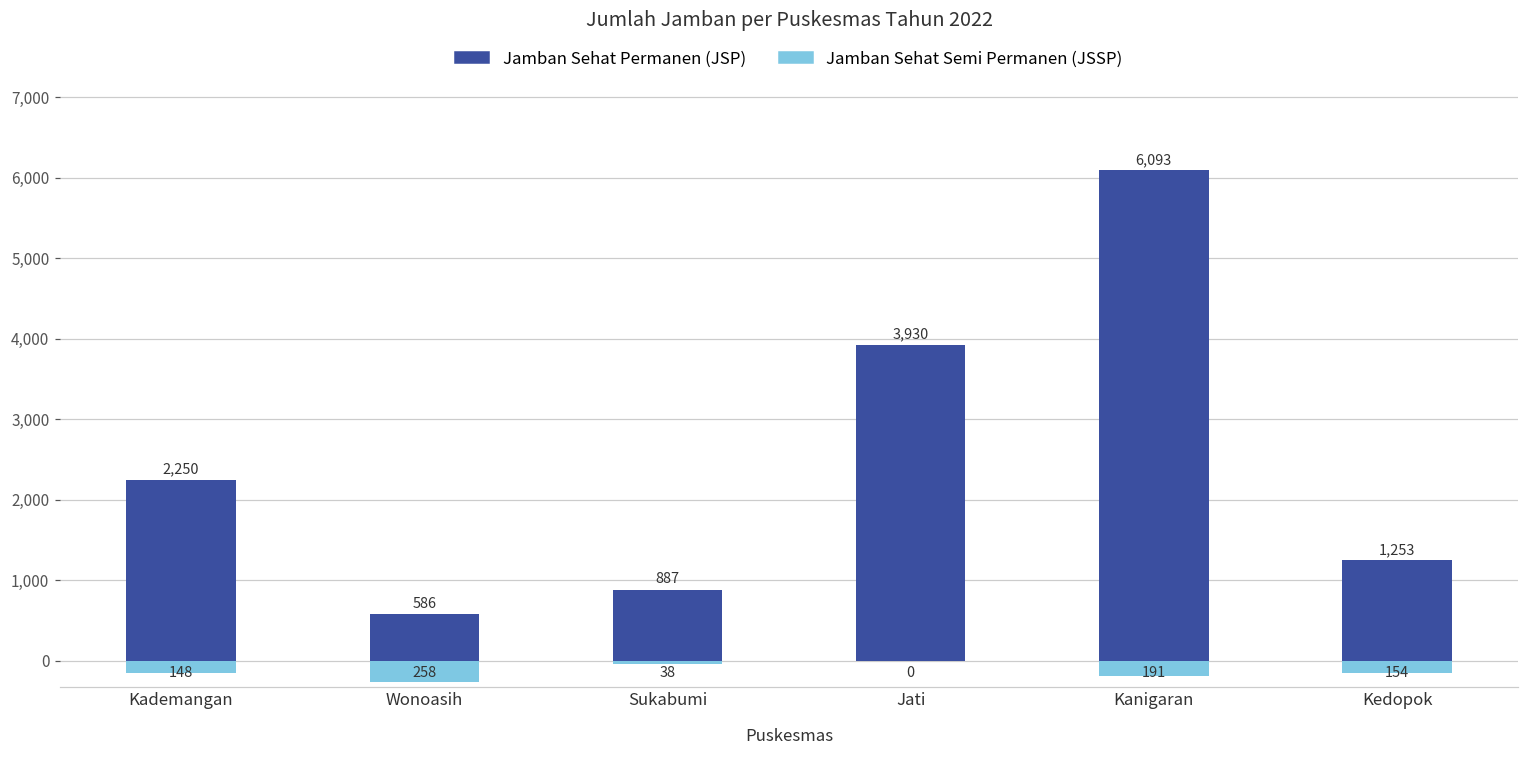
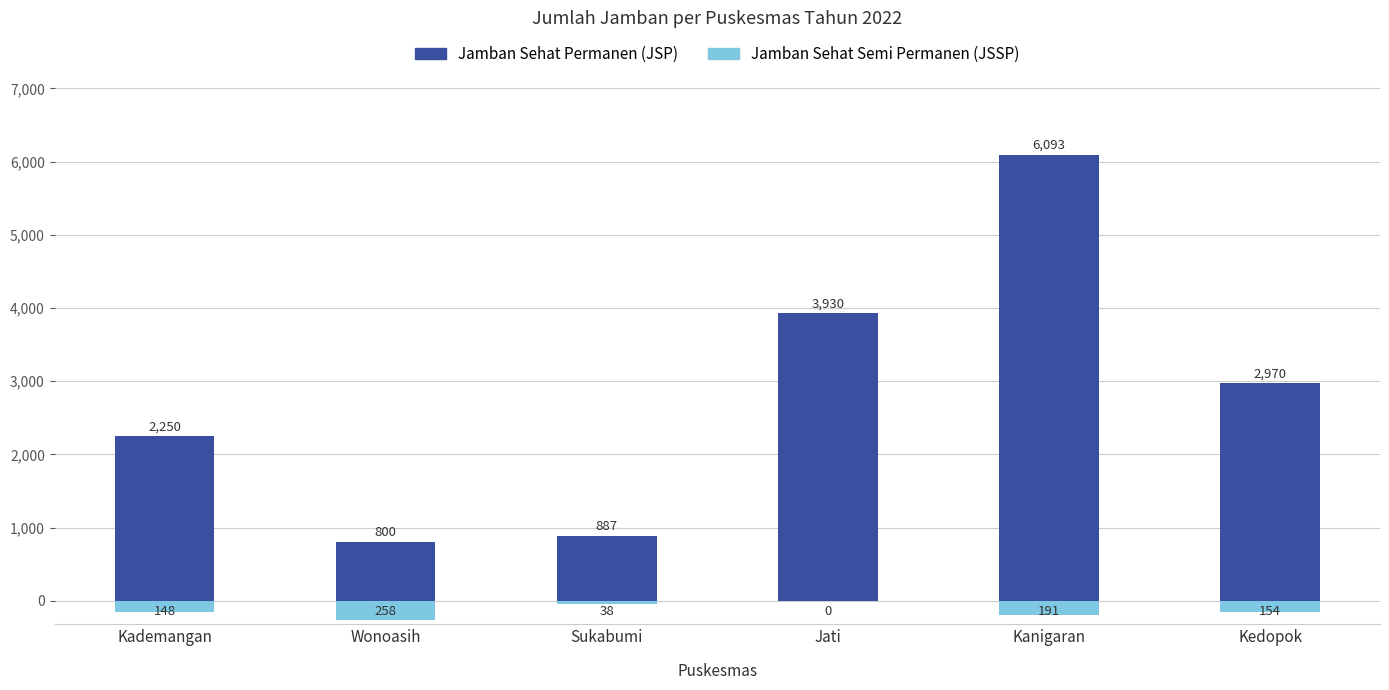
Jamban Sehat Permanen (JSP), Wonoasih: 586 -> 800
Jamban Sehat Permanen (JSP), Kedopok: 1,253 -> 2,970
